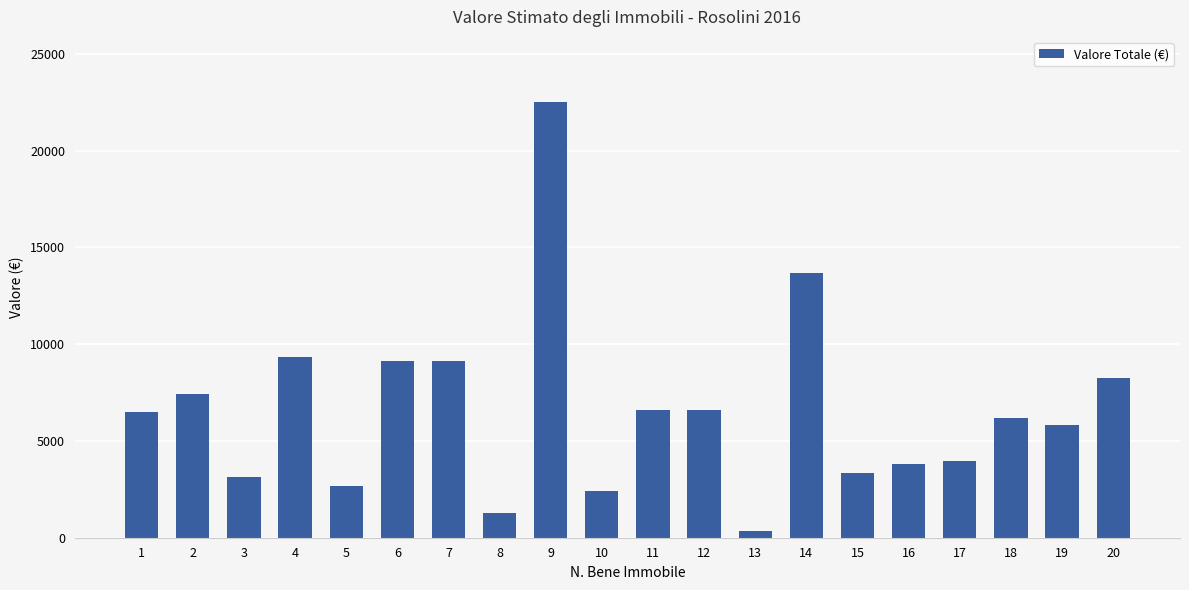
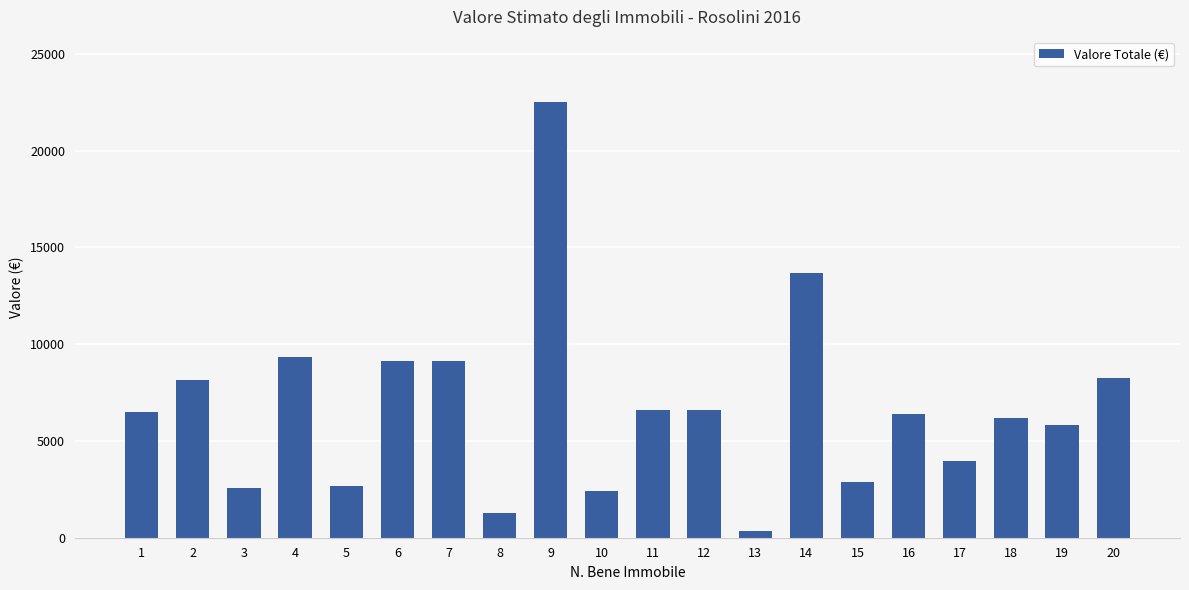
2: 7400 -> 8200
3: 3100 -> 2600
15: 3300 -> 2900
16: 3800 -> 6400
